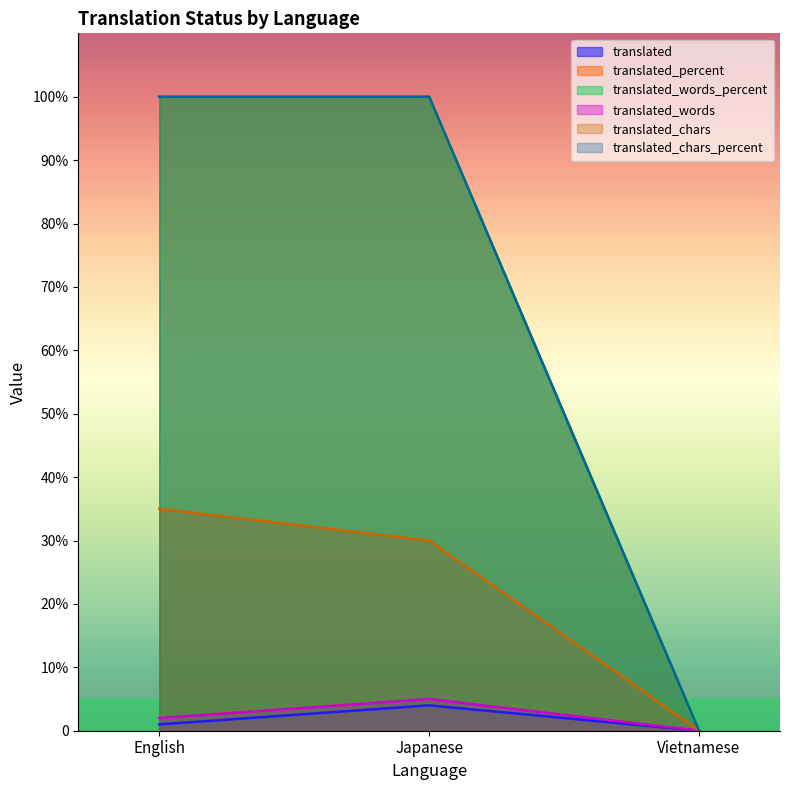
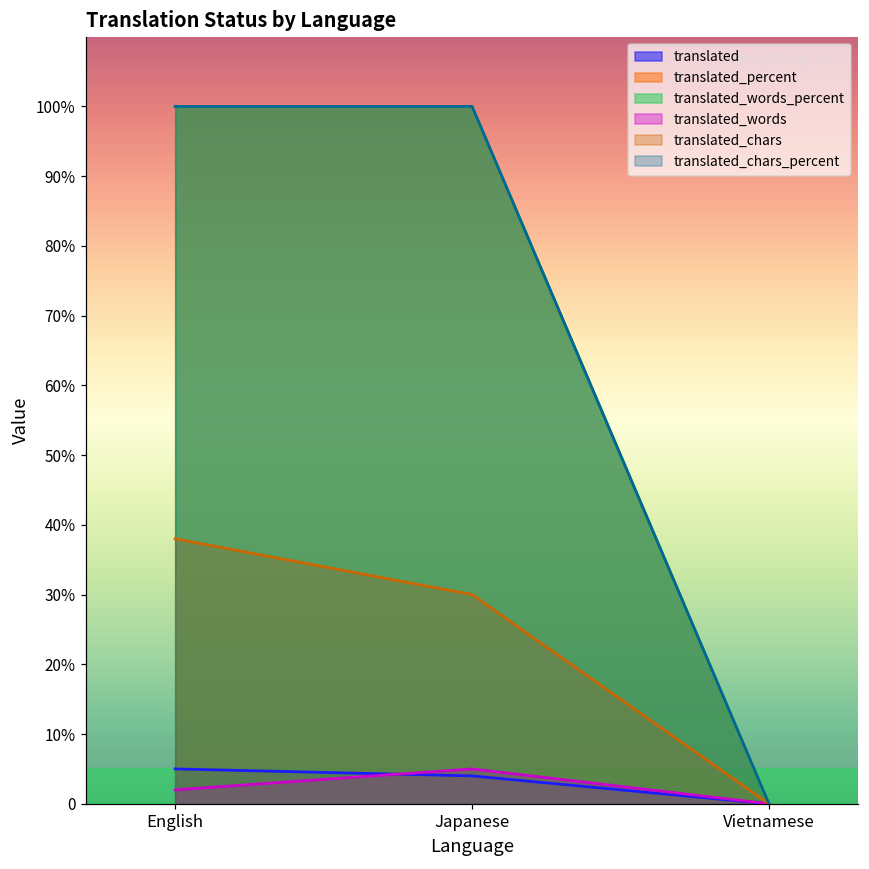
translated, English: 1% -> 5%
translated_chars, English: 35% -> 38%
